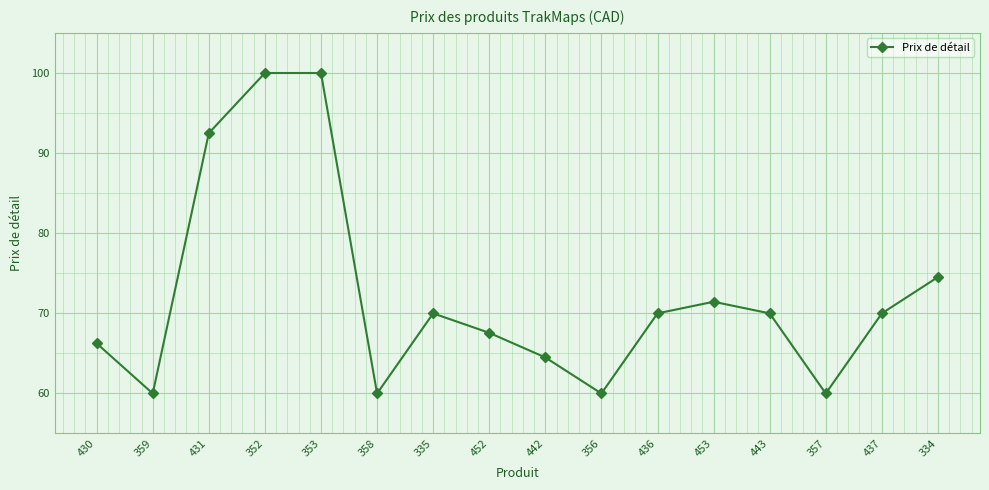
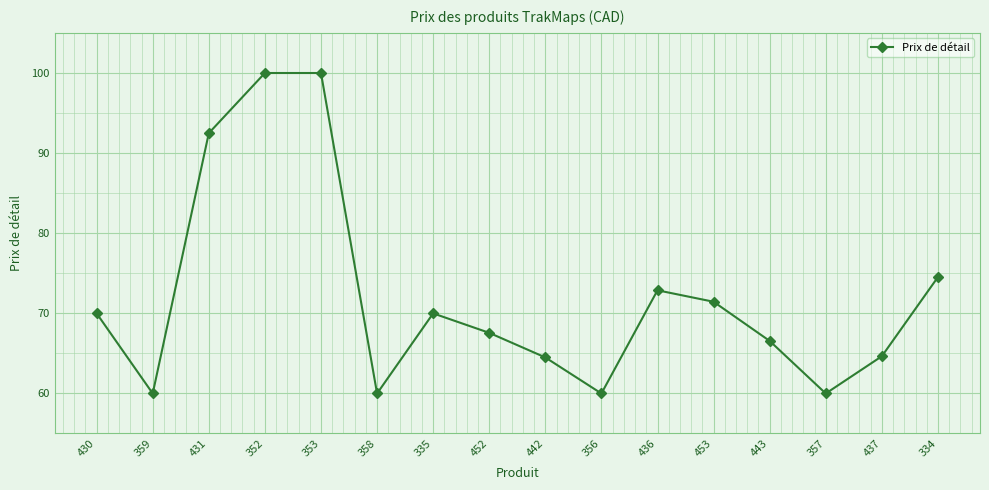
430: 66 -> 70
436: 70 -> 73
443: 70 -> 67
437: 70 -> 65
